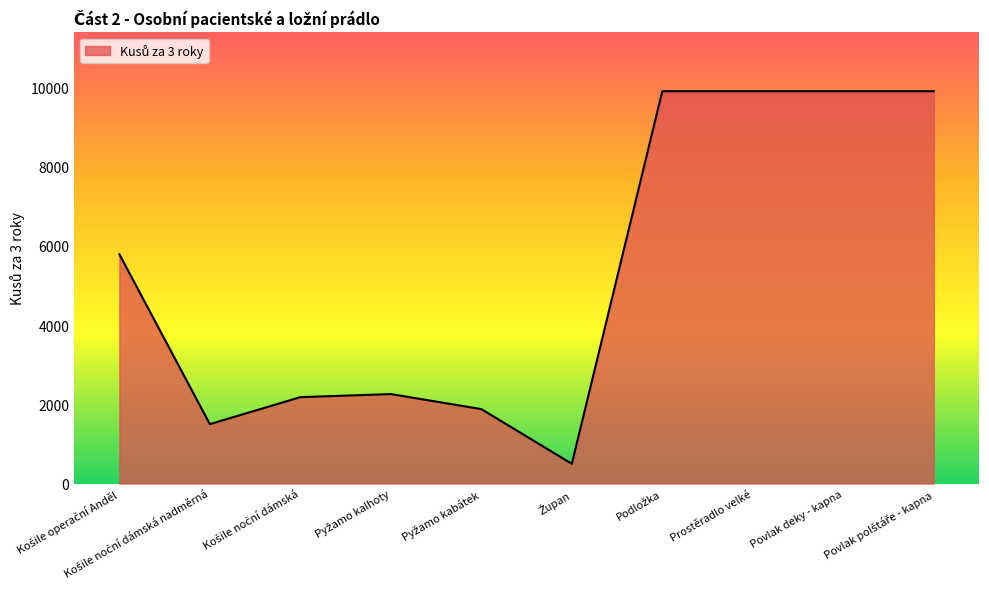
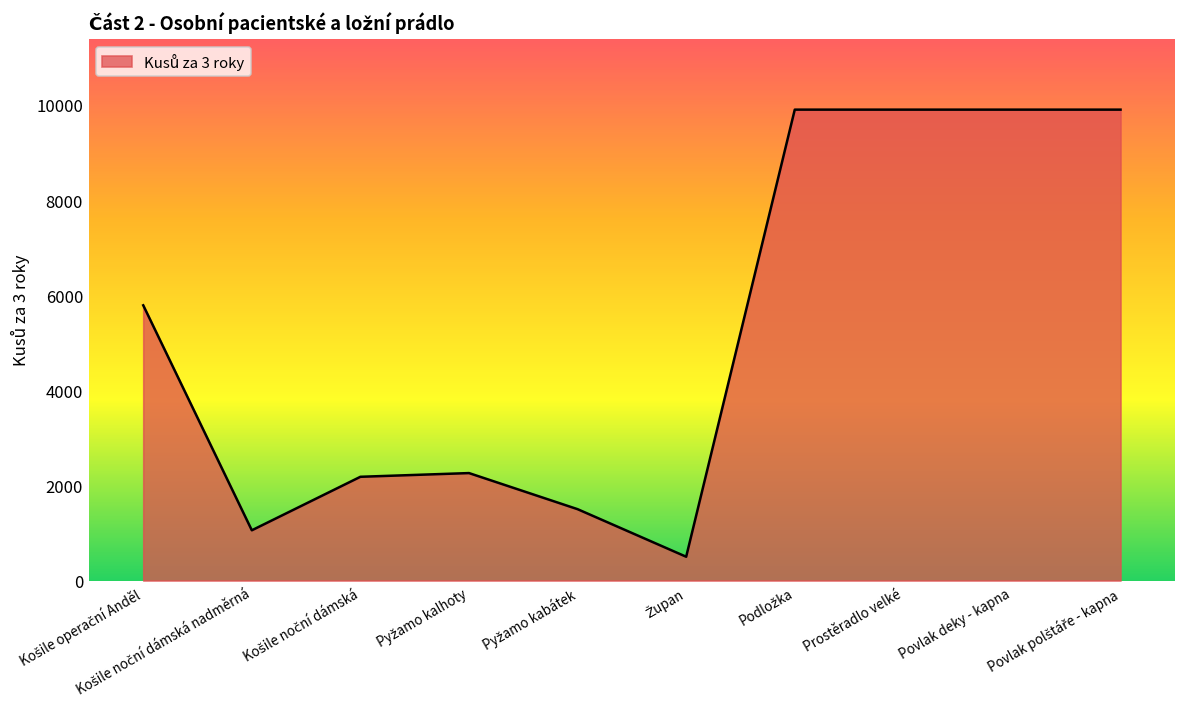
Košile noční dámská nadměrná: 1500 -> 1100
Pyžamo kabátek: 1900 -> 1500
